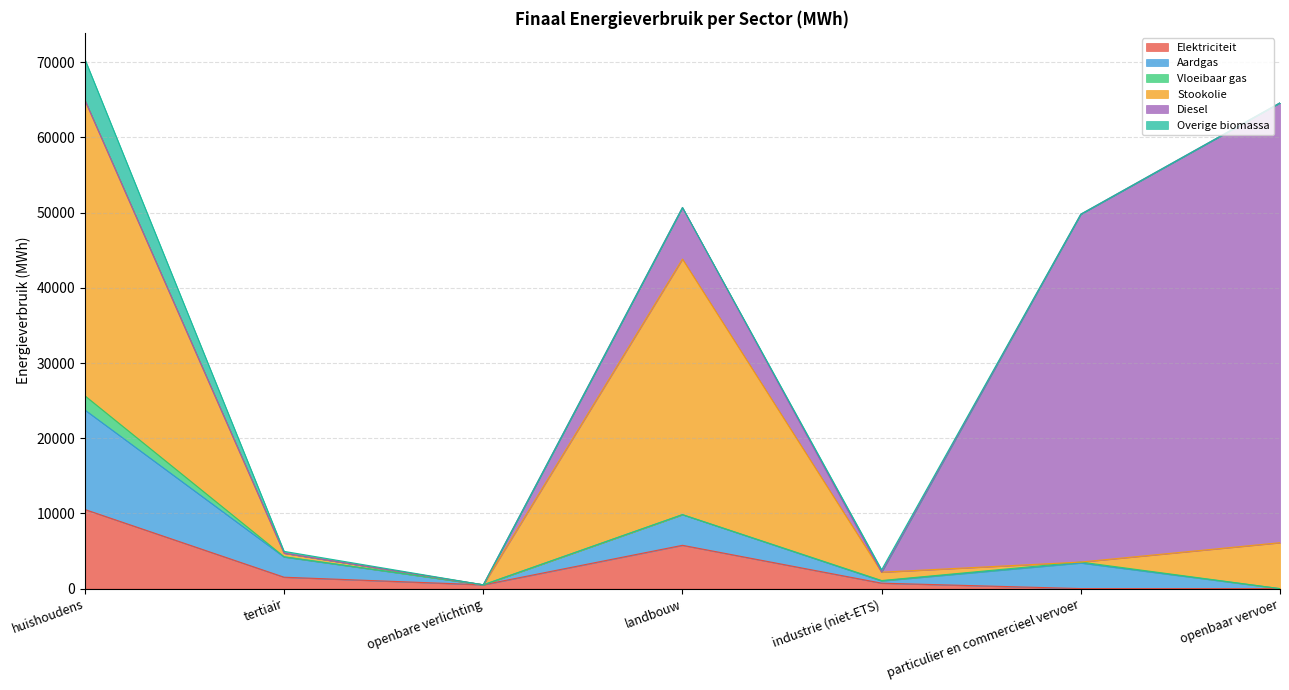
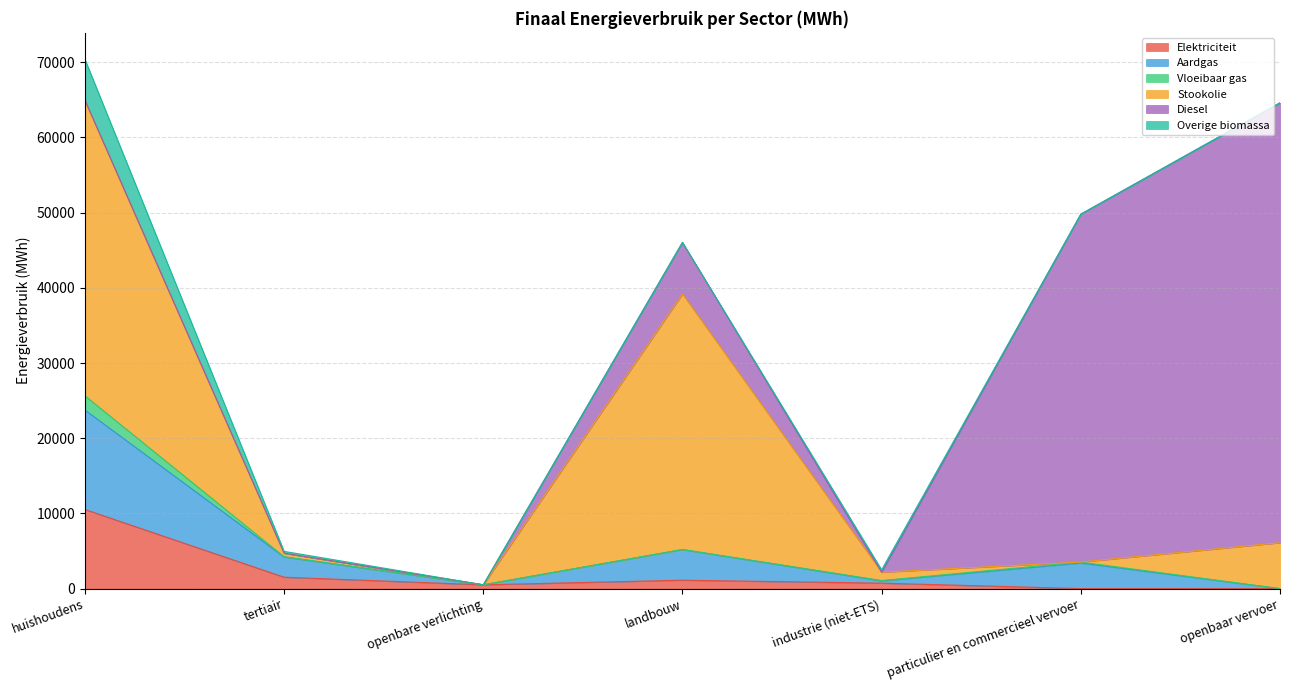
Elektriciteit, landbouw: 6000 -> 1000
